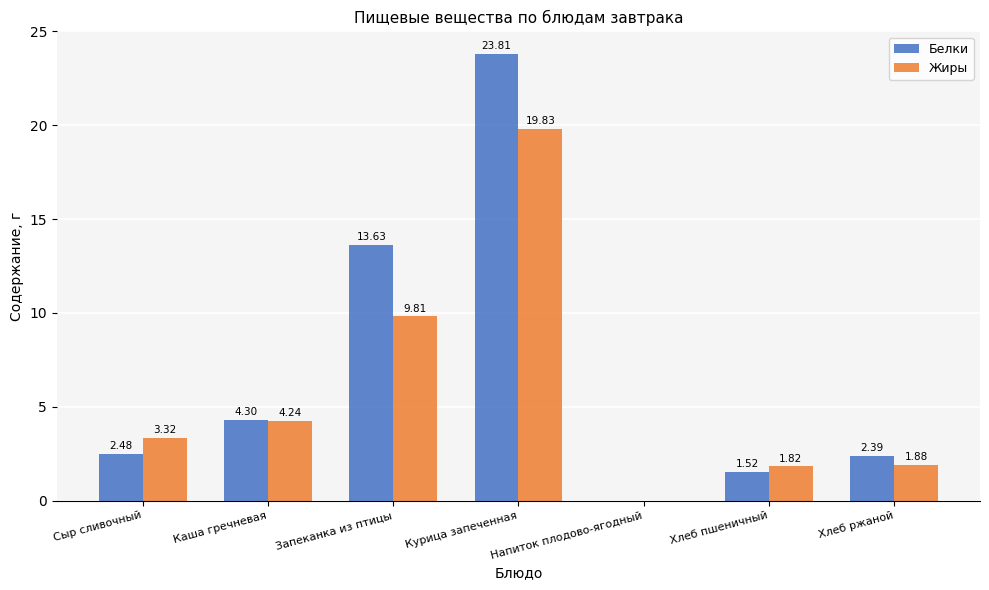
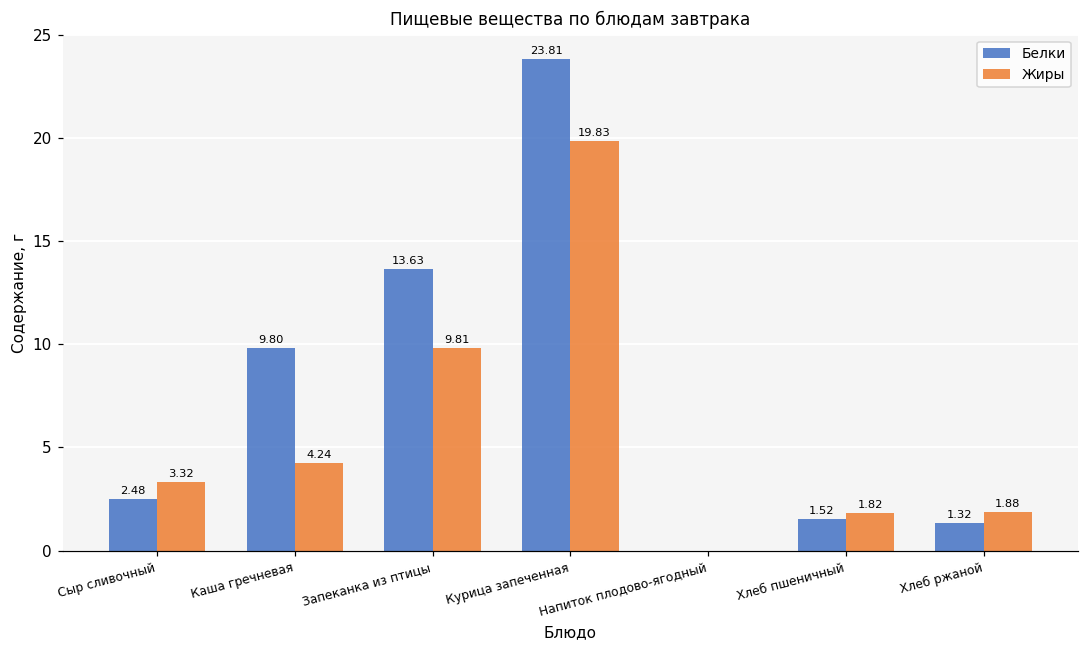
Белки, Каша гречневая: 4.30 -> 9.80
Белки, Хлеб ржаной: 2.39 -> 1.32
